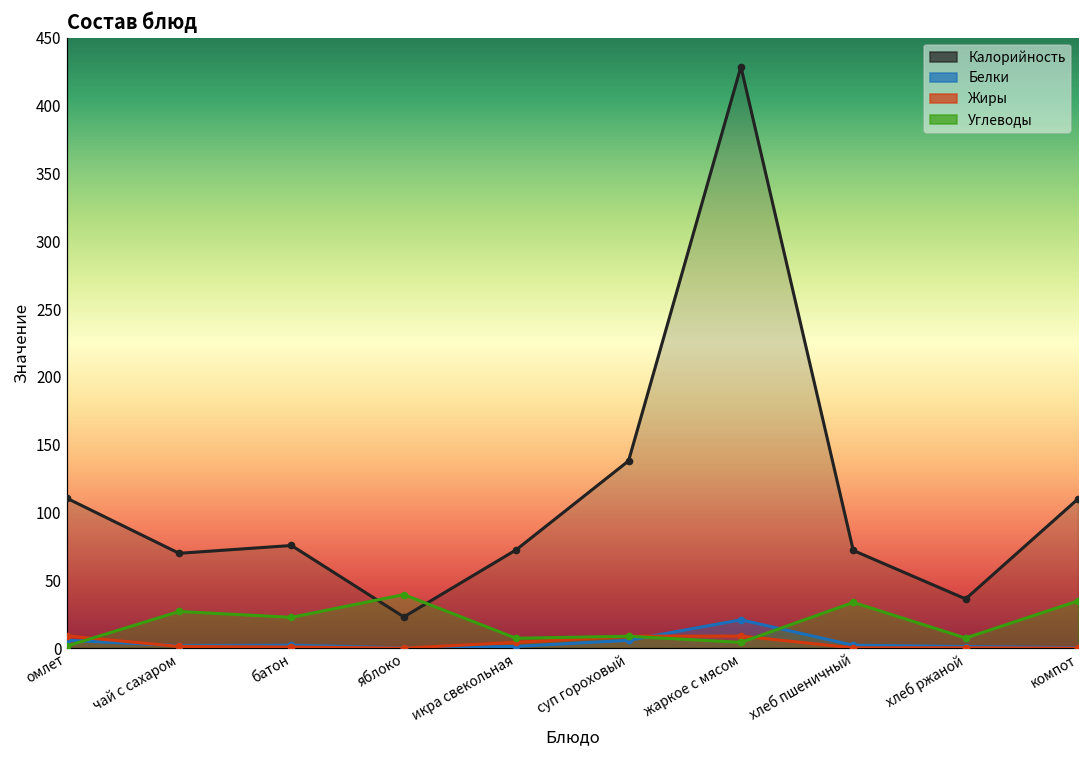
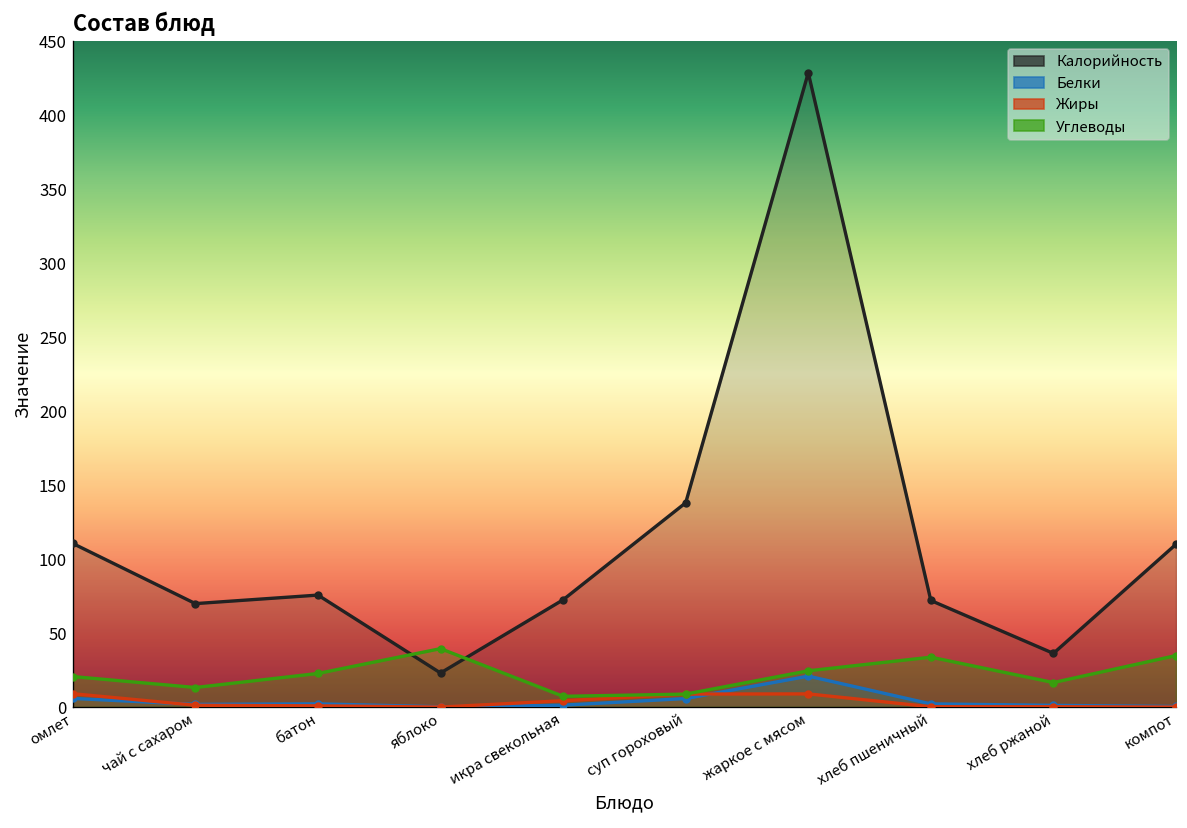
Углеводы, омлет: 2 -> 21
Углеводы, чай с сахаром: 27 -> 13
Углеводы, жаркое с мясом: 4 -> 24
Углеводы, хлеб ржаной: 7 -> 17
